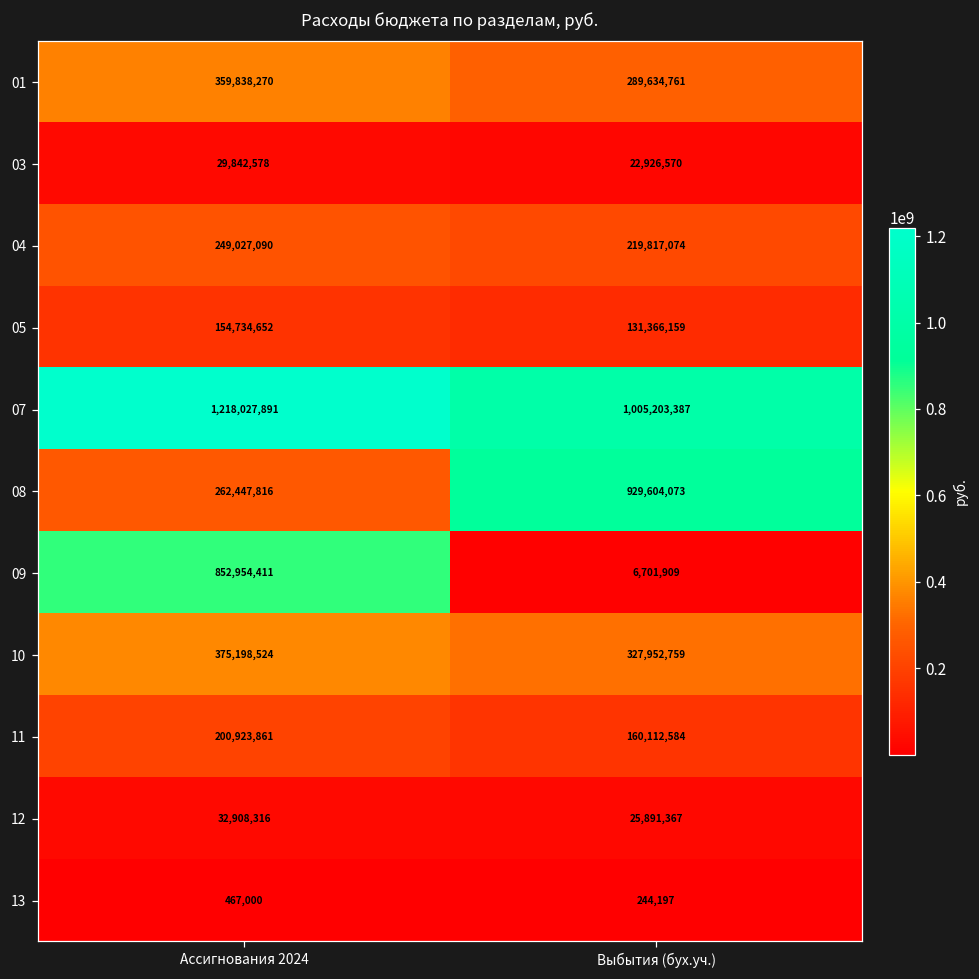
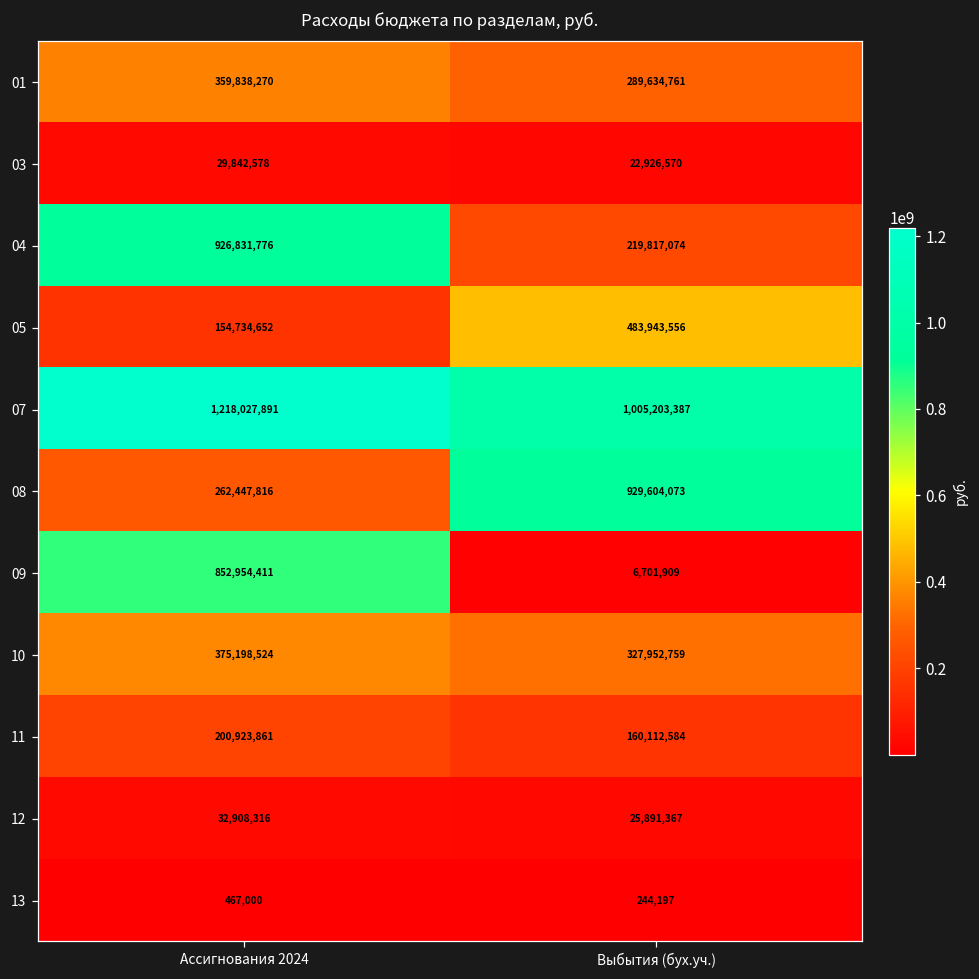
04, Ассигнования 2024: 249,027,090 -> 926,831,776
05, Выбытия (бух.уч.): 131,366,159 -> 483,943,556
